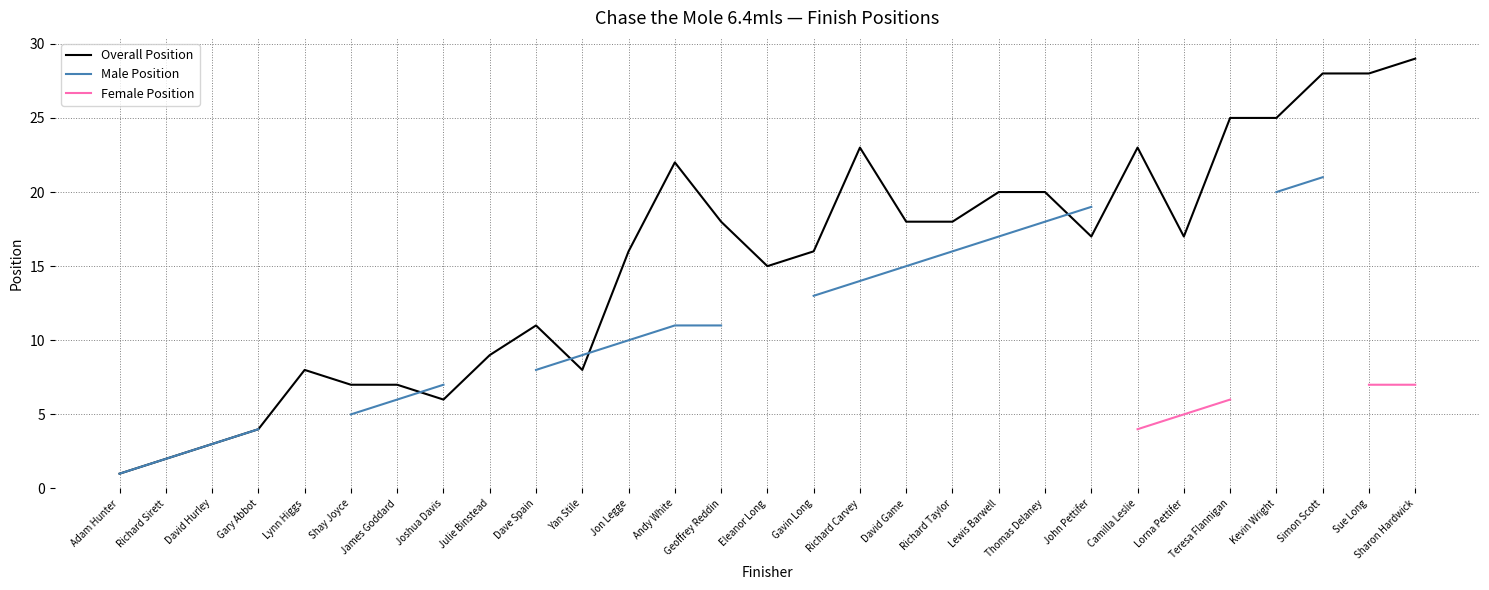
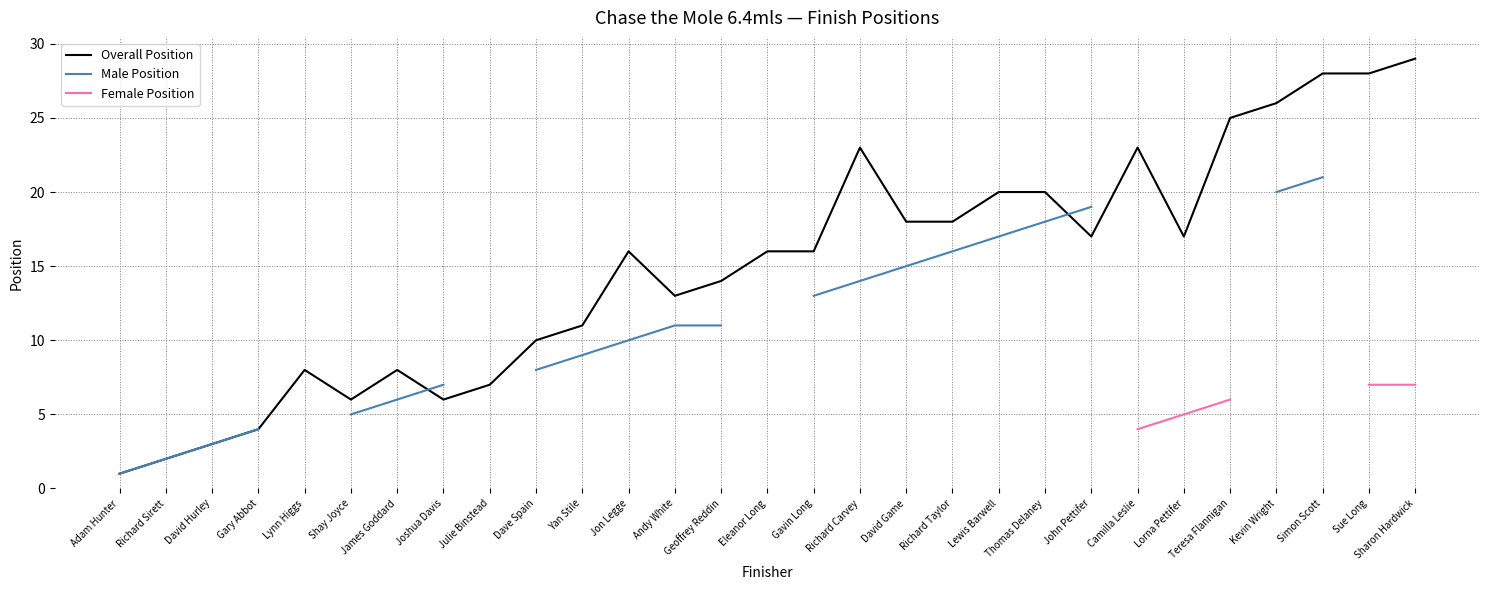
Overall Position, Shay Joyce: 7 -> 6
Overall Position, James Goddard: 7 -> 8
Overall Position, Julie Binstead: 9 -> 7
Overall Position, Dave Spain: 11 -> 10
Overall Position, Yan Stile: 8 -> 11
Overall Position, Andy White: 22 -> 13
Overall Position, Geoffrey Reddin: 18 -> 14
Overall Position, Eleanor Long: 15 -> 16
Overall Position, Kevin Wright: 25 -> 26
